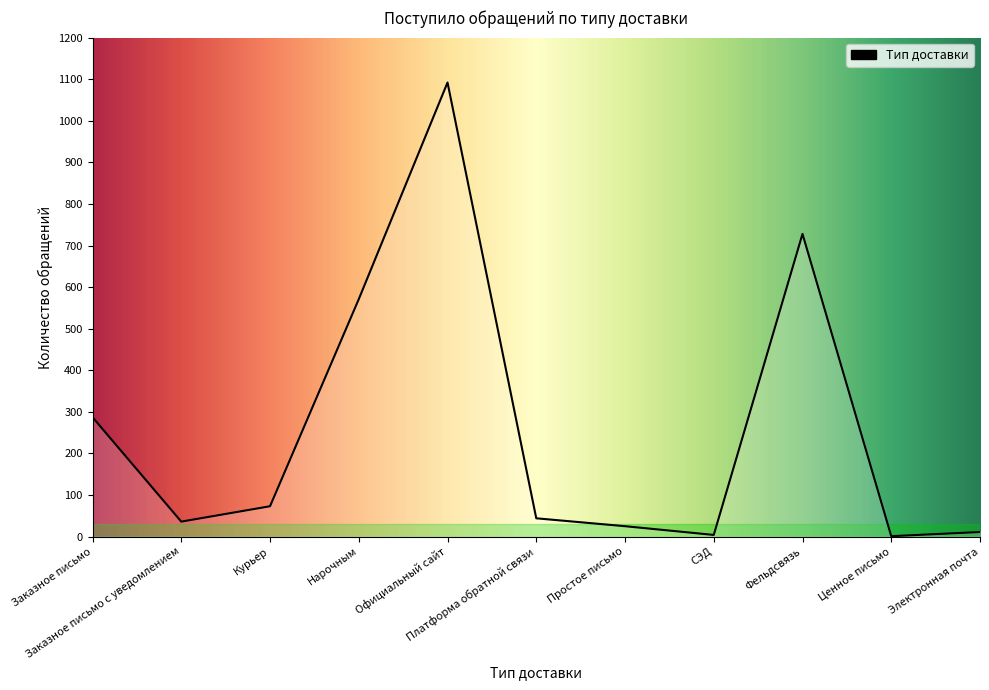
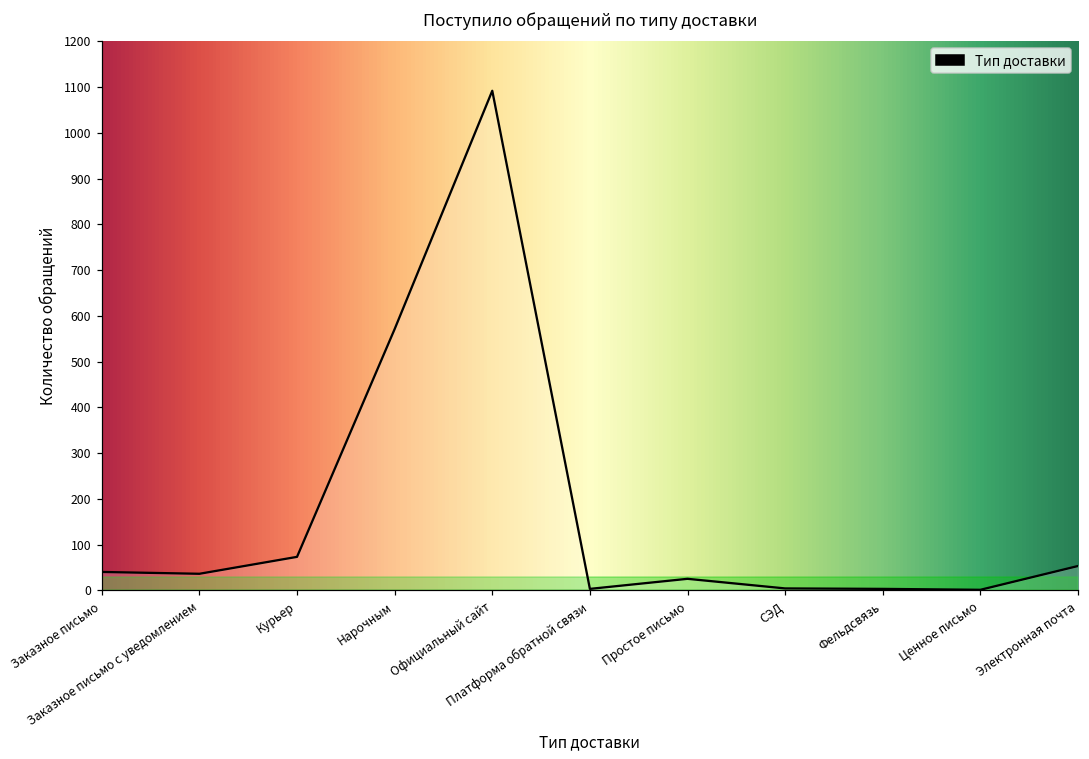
Заказное письмо: 290 -> 40
Платформа обратной связи: 40 -> 0
Фельдсвязь: 730 -> 0
Электронная почта: 10 -> 50
